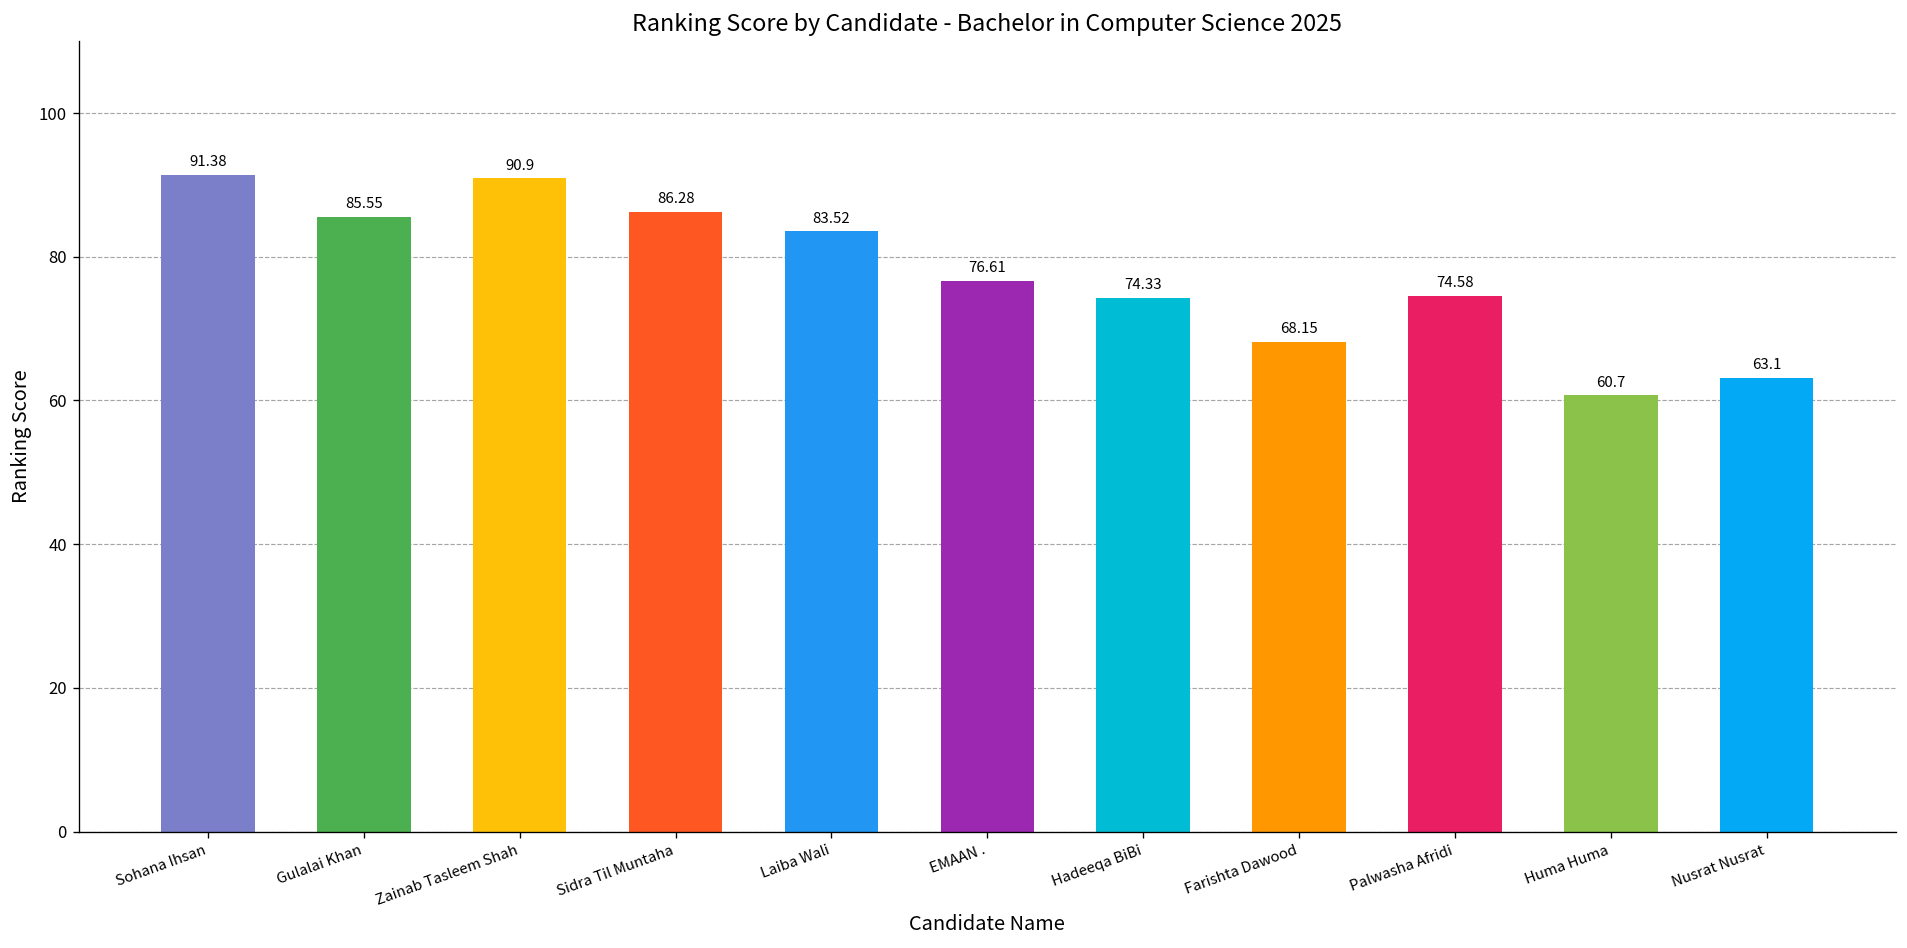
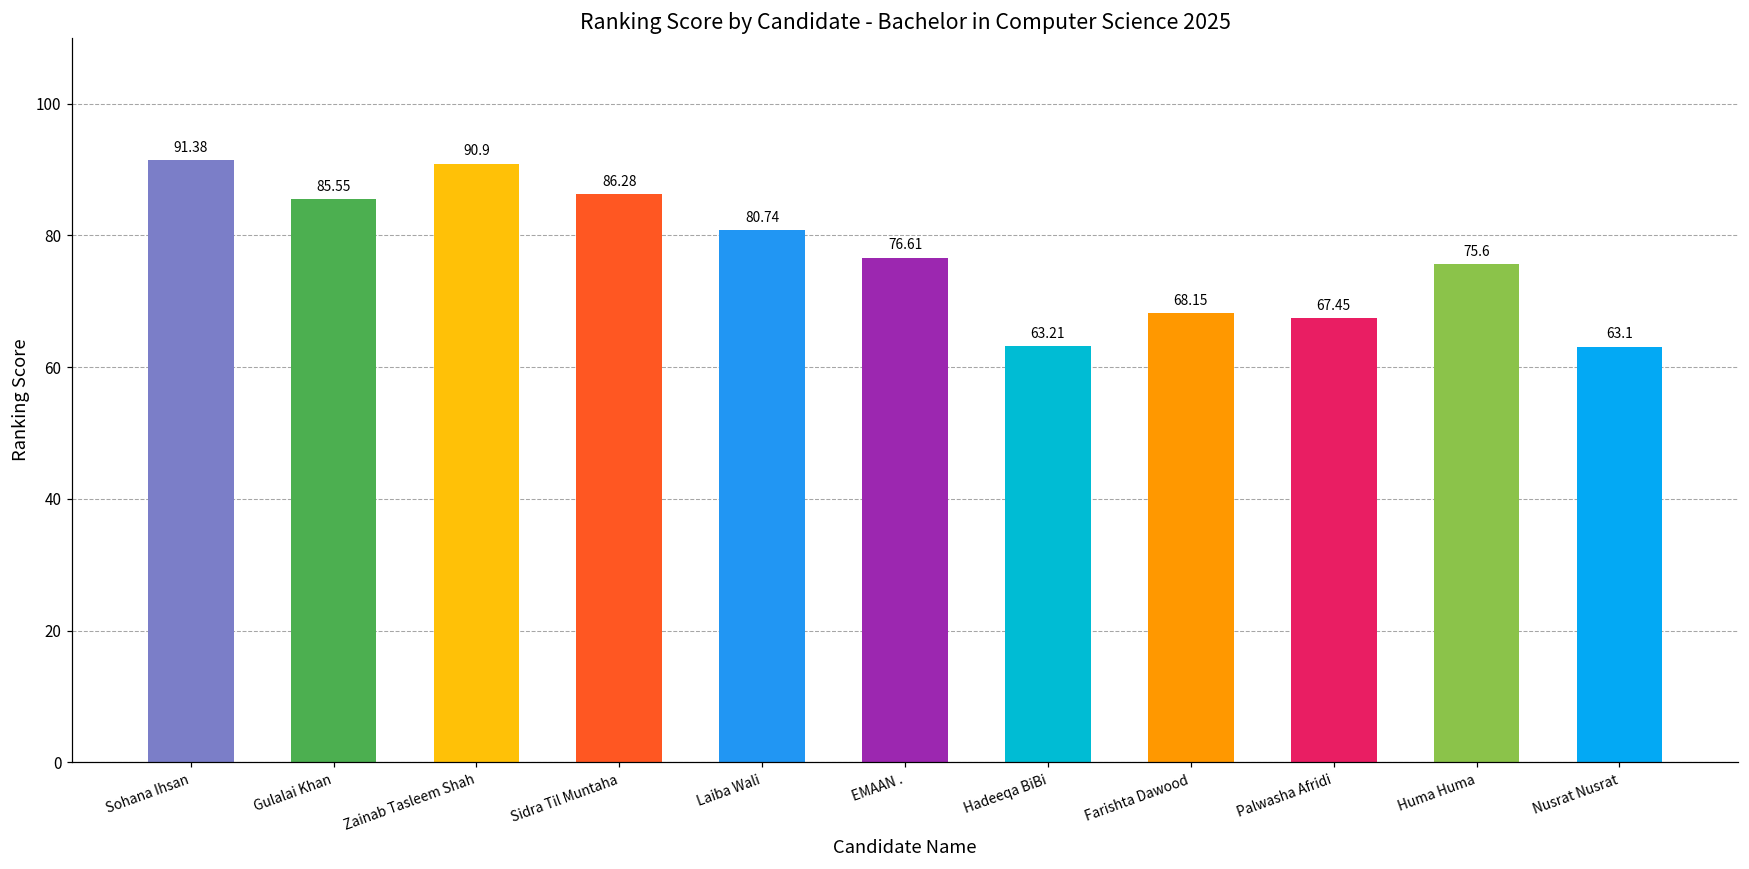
Laiba Wali: 83.52 -> 80.74
Hadeeqa BiBi: 74.33 -> 63.21
Palwasha Afridi: 74.58 -> 67.45
Huma Huma: 60.7 -> 75.6
